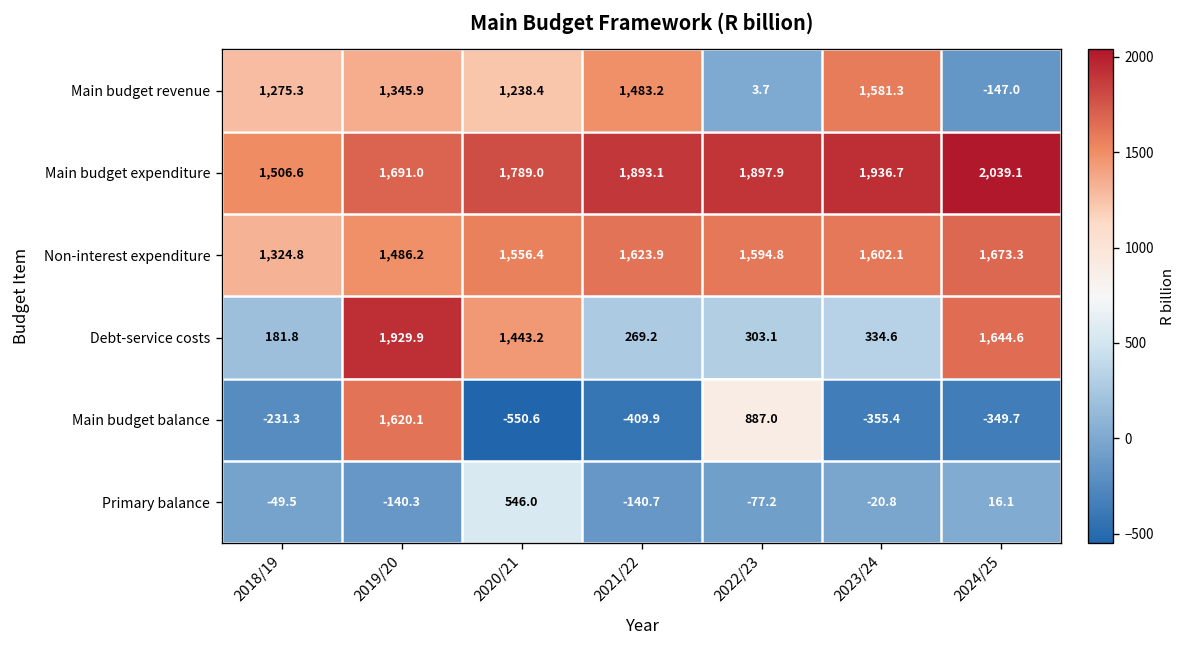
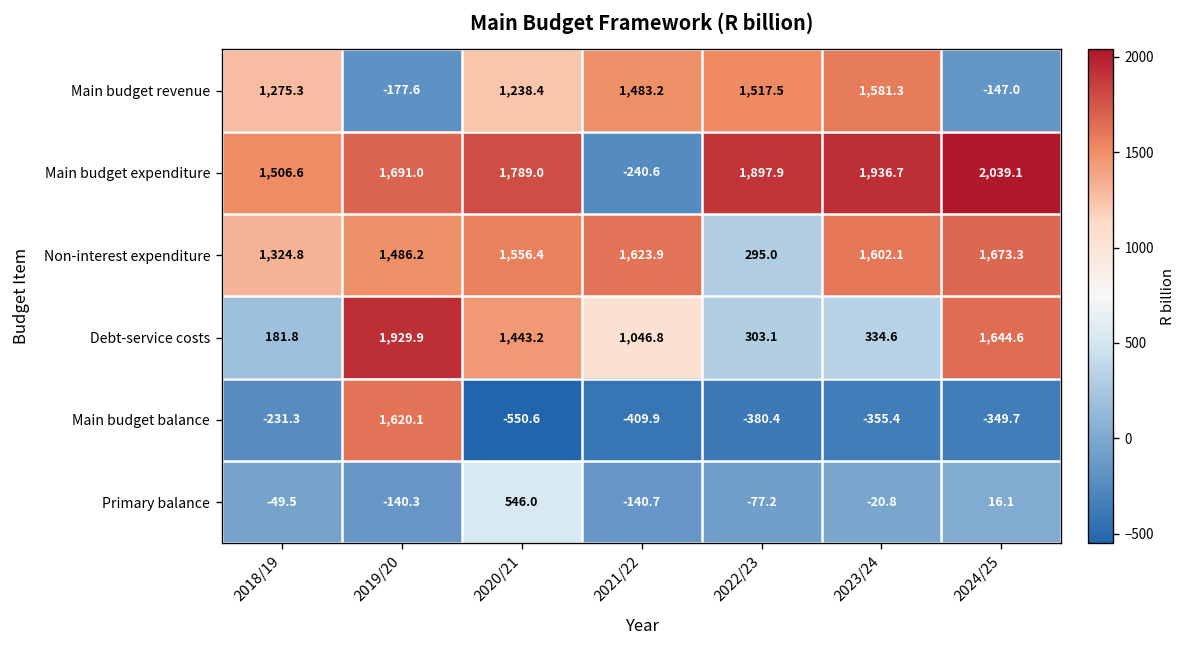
Main budget revenue, 2019/20: 1,345.9 -> -177.6
Main budget revenue, 2022/23: 3.7 -> 1,517.5
Main budget expenditure, 2021/22: 1,893.1 -> -240.6
Non-interest expenditure, 2022/23: 1,594.8 -> 295.0
Debt-service costs, 2021/22: 269.2 -> 1,046.8
Main budget balance, 2022/23: 887.0 -> -380.4
